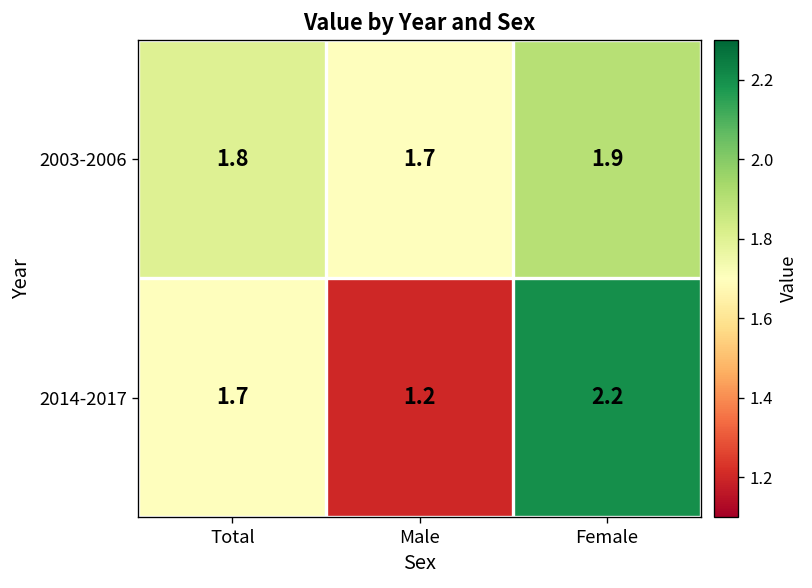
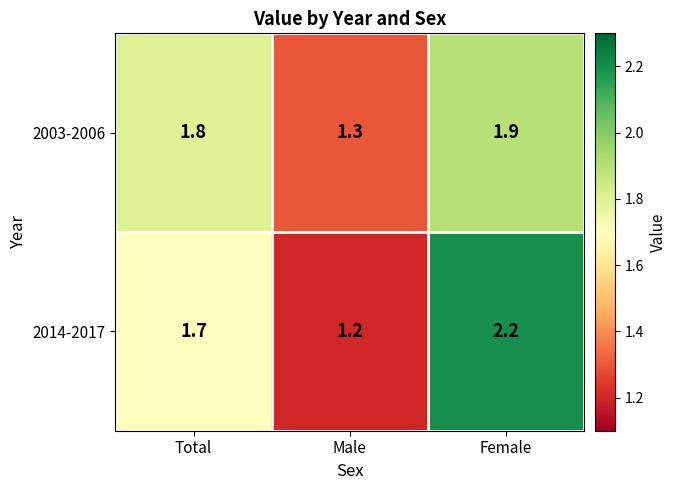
2003-2006, Male: 1.7 -> 1.3
